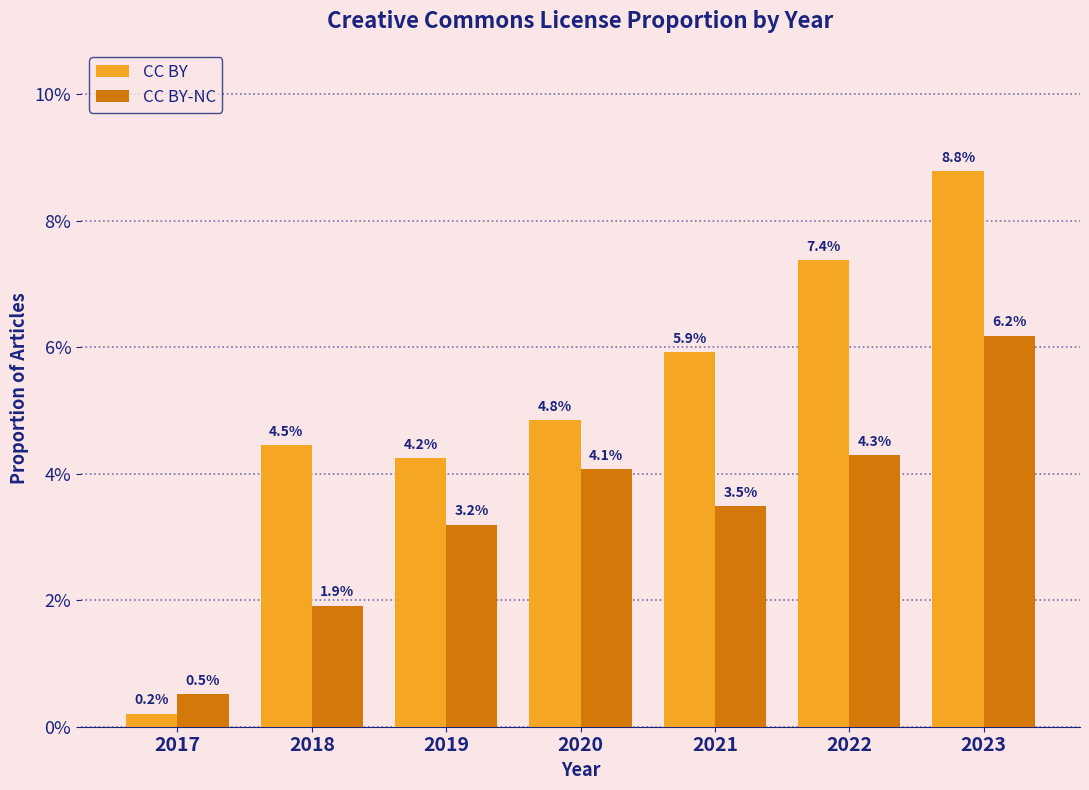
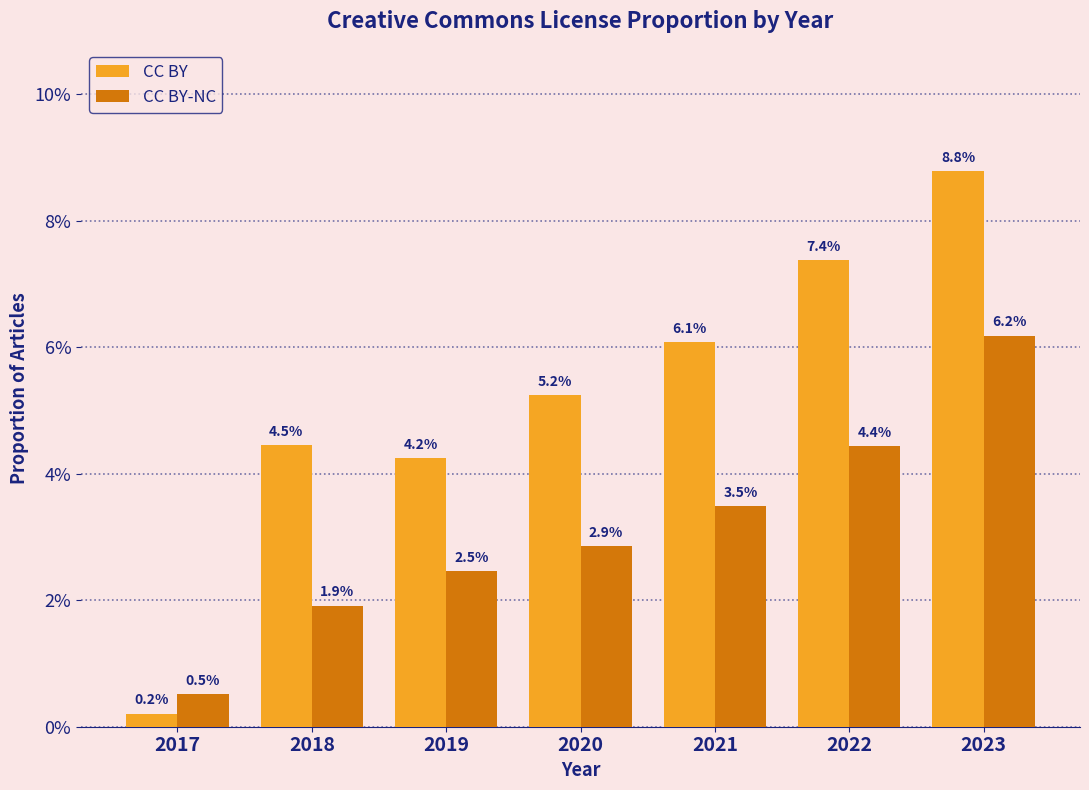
CC BY-NC, 2019: 3.2% -> 2.5%
CC BY, 2020: 4.8% -> 5.2%
CC BY-NC, 2020: 4.1% -> 2.9%
CC BY, 2021: 5.9% -> 6.1%
CC BY-NC, 2022: 4.3% -> 4.4%
